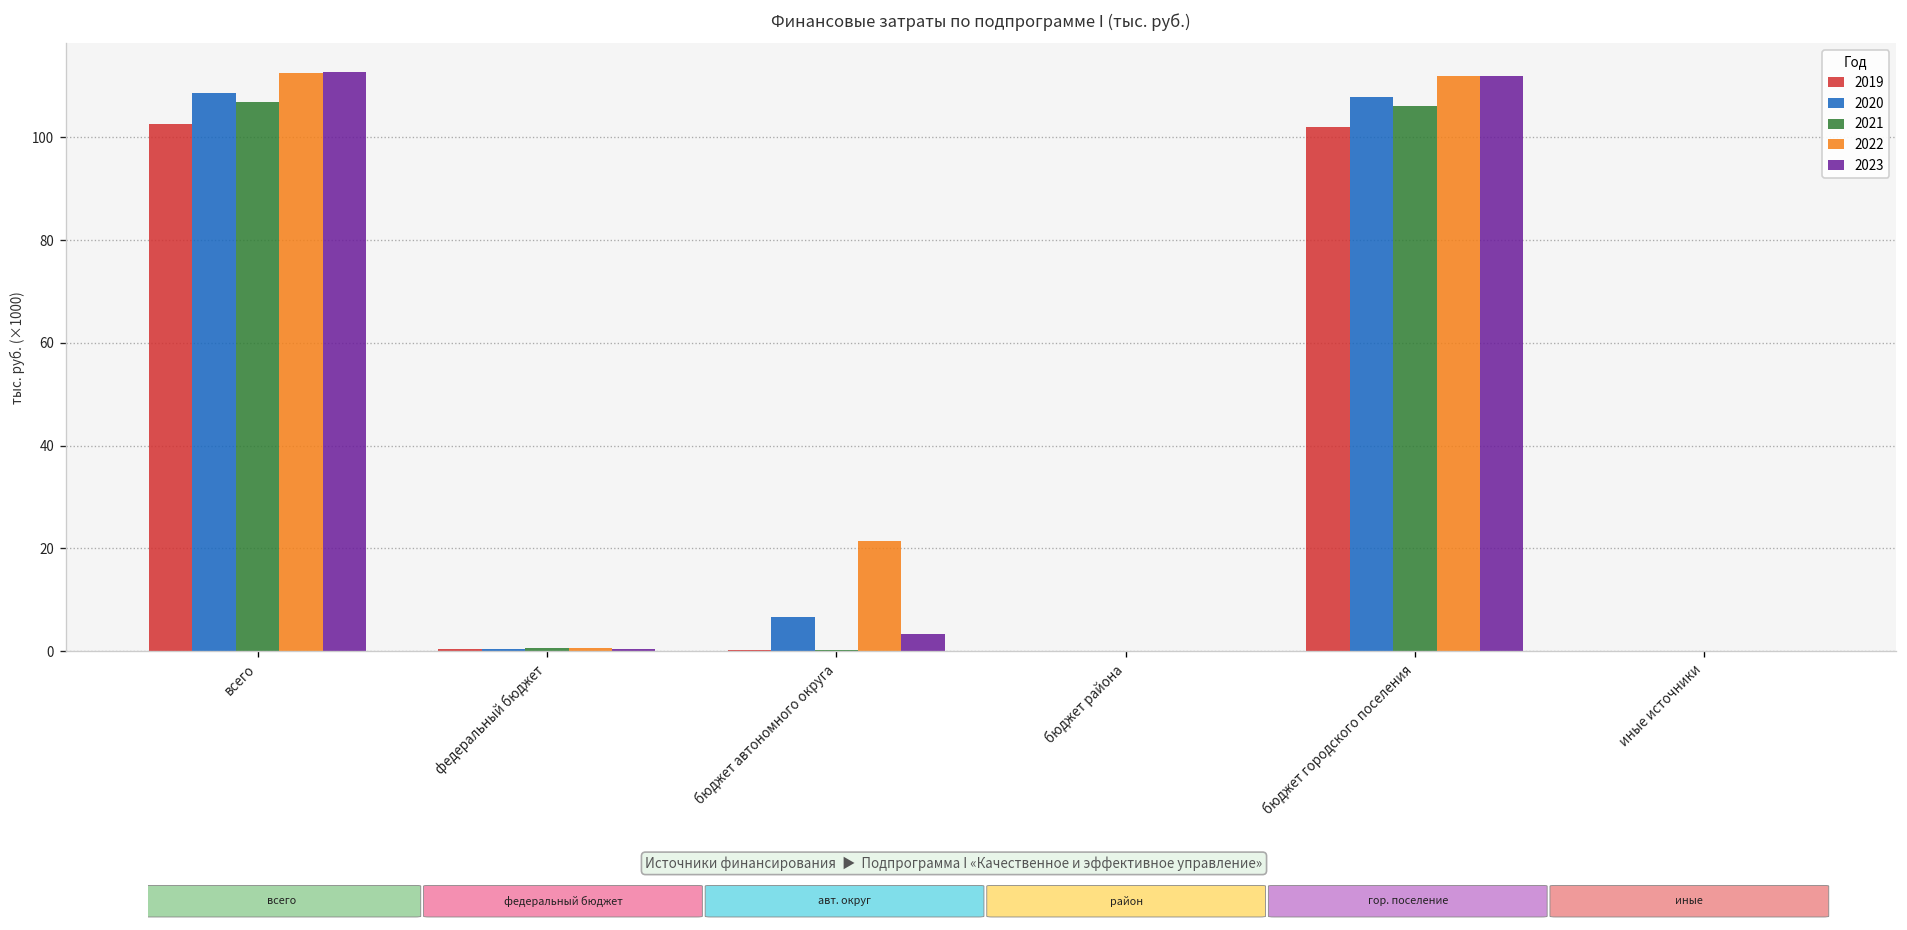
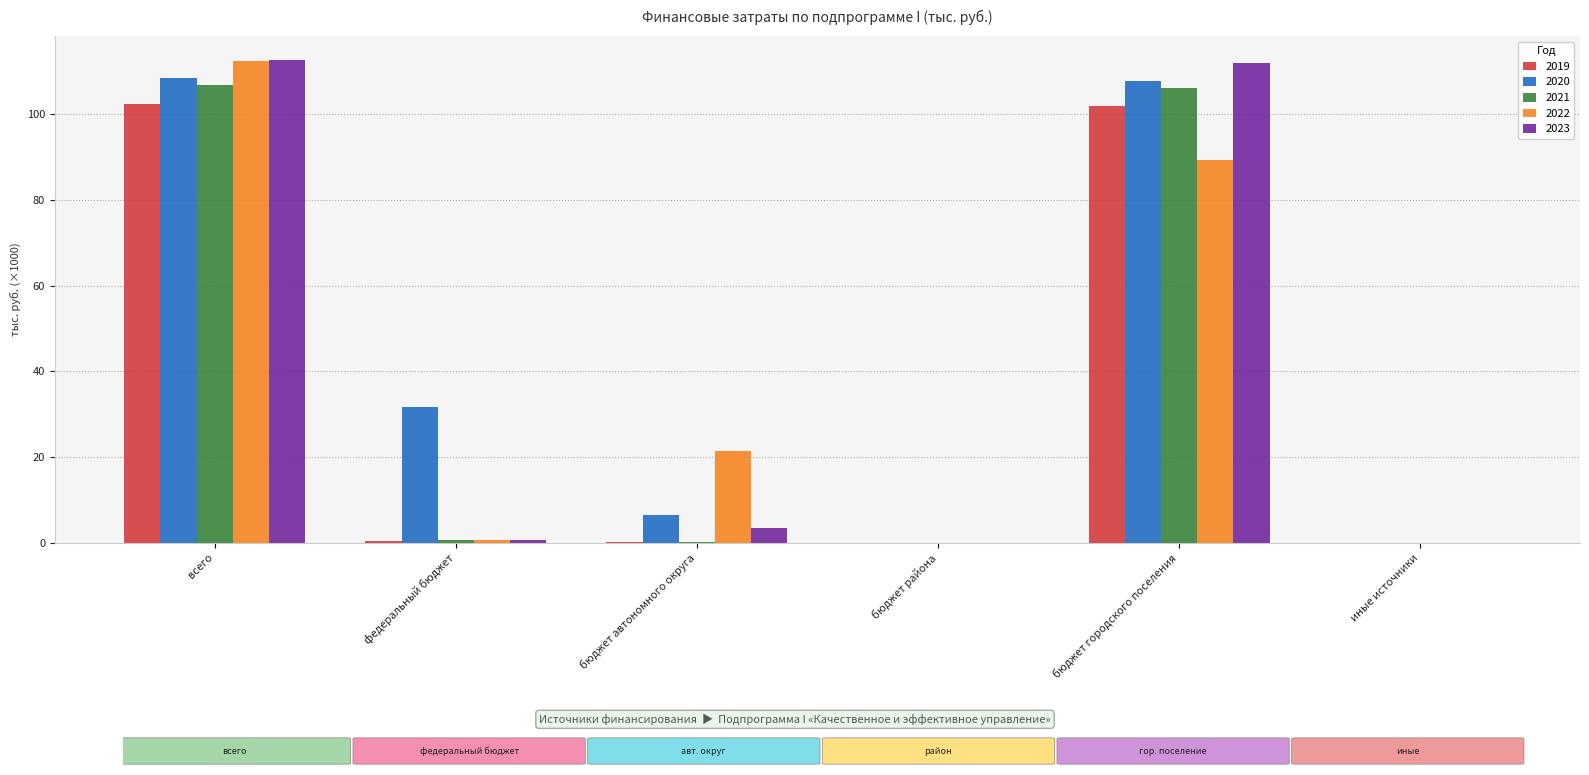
2020, федеральный бюджет: 1 -> 32
2022, бюджет городского поселения: 112 -> 89
